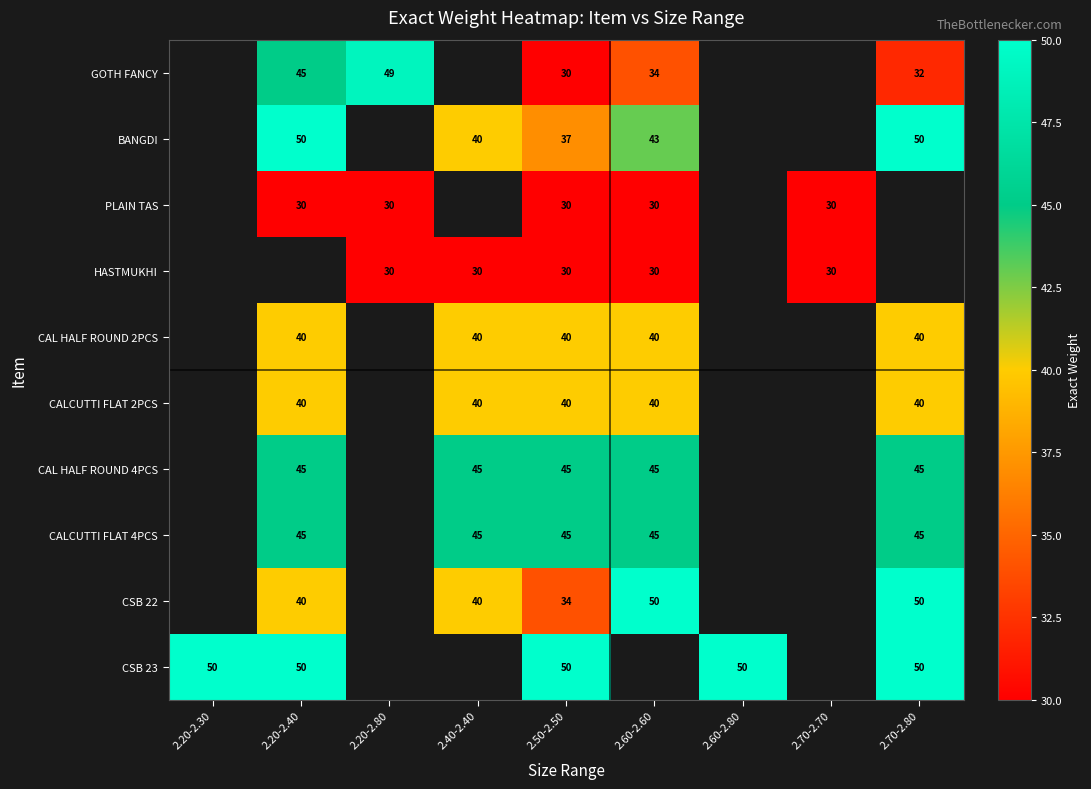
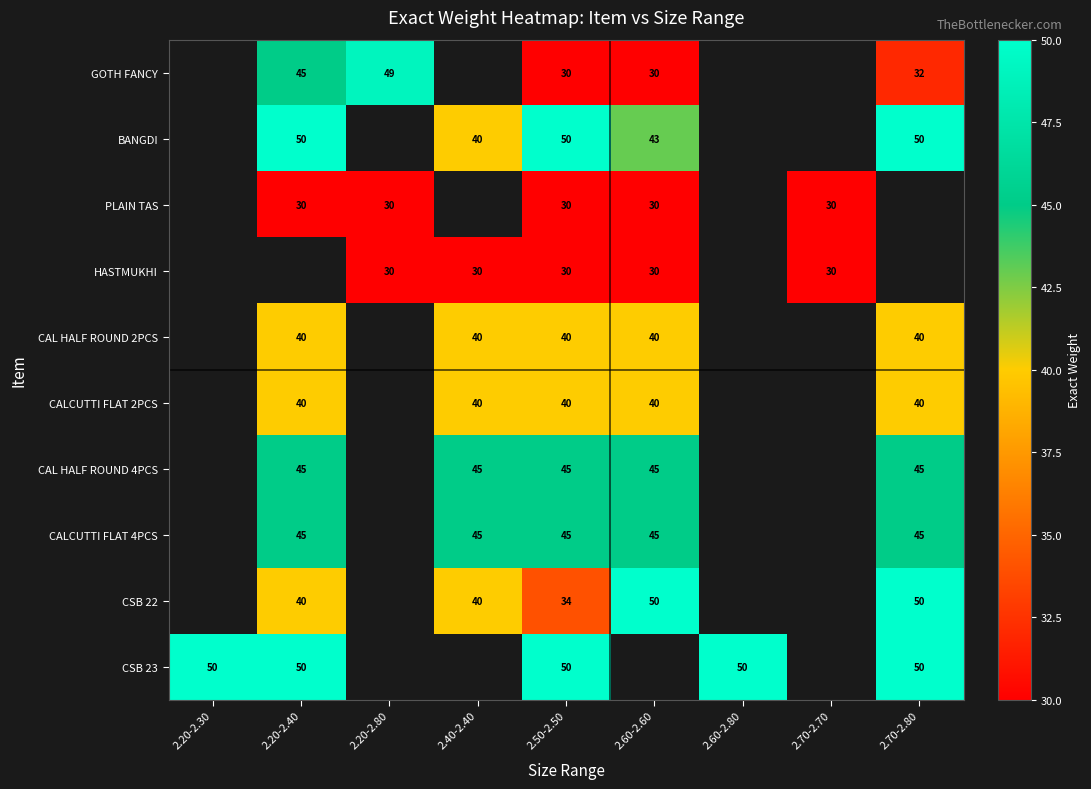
GOTH FANCY, 2.60-2.60: 34 -> 30
BANGDI, 2.50-2.50: 37 -> 50
